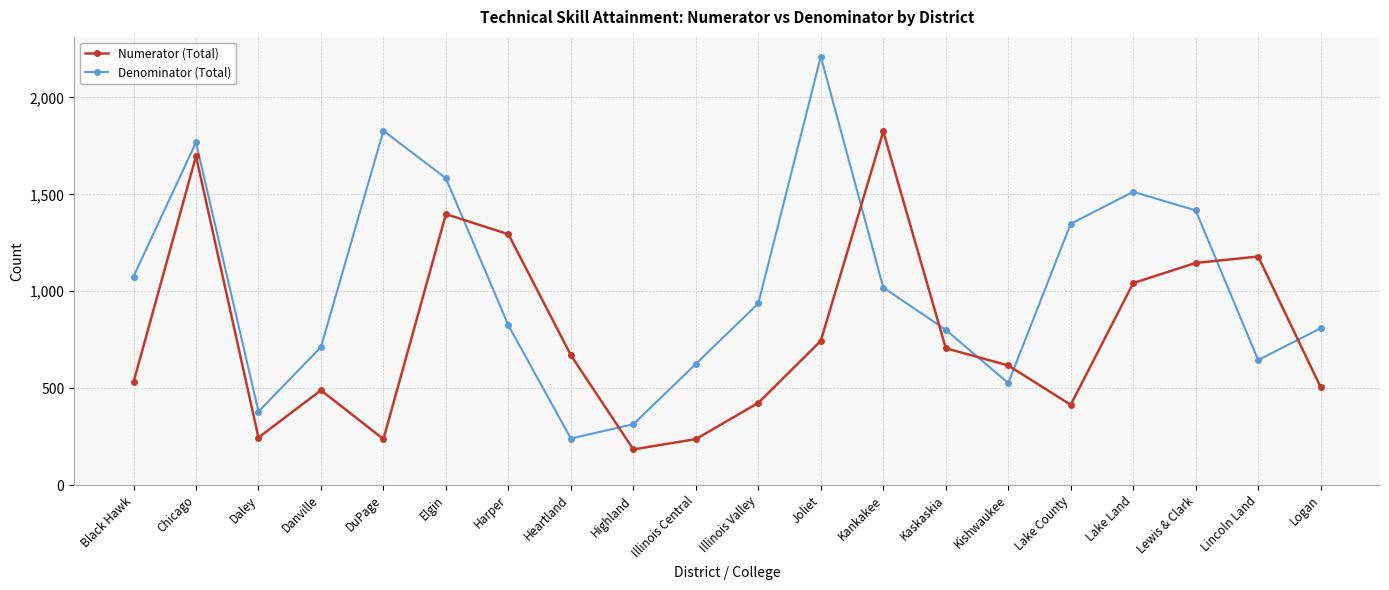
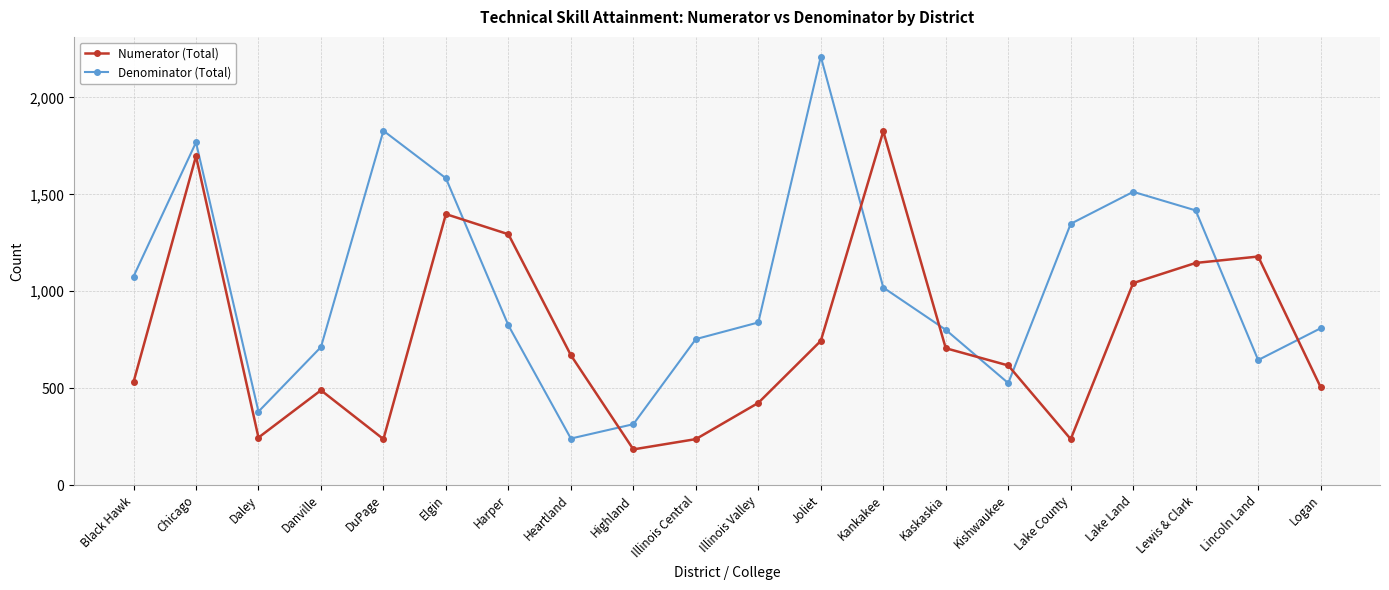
Denominator (Total), Illinois Central: 630 -> 750
Denominator (Total), Illinois Valley: 940 -> 840
Numerator (Total), Lake County: 410 -> 240
